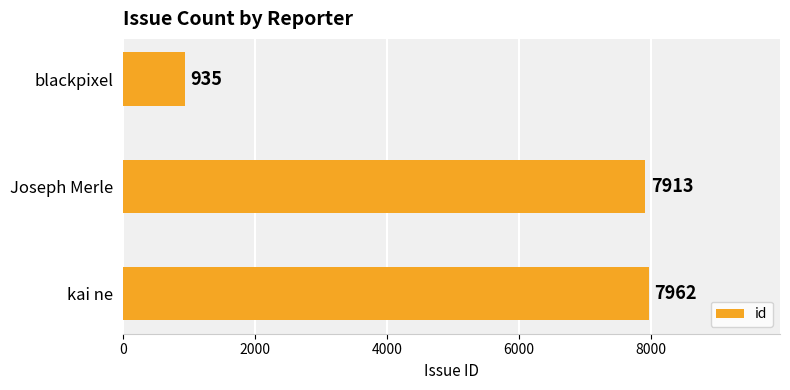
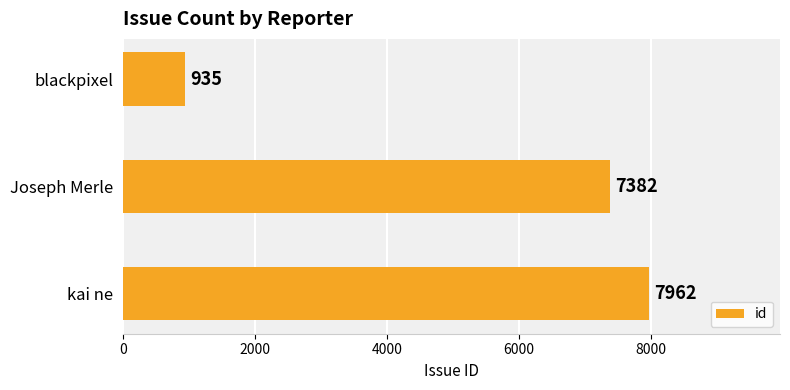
Joseph Merle: 7913 -> 7382
